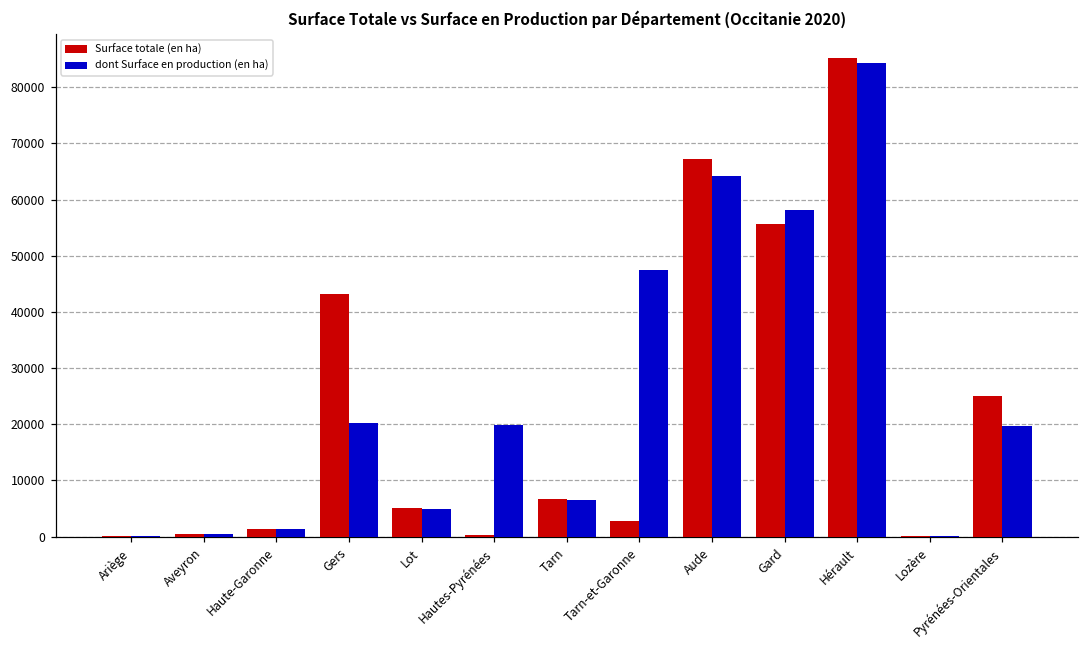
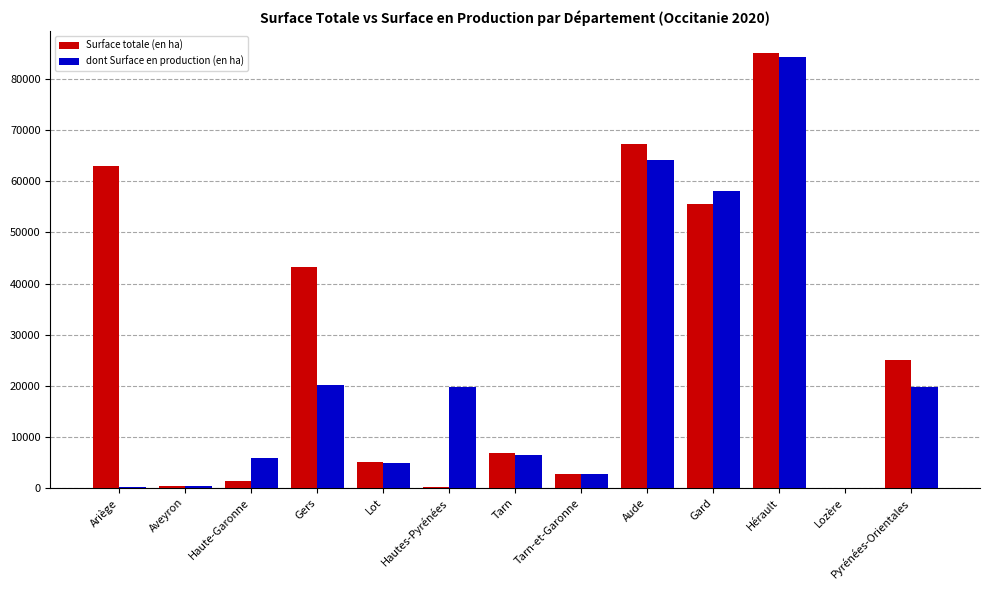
Surface totale (en ha), Ariège: 0 -> 63000
dont Surface en production (en ha), Haute-Garonne: 1000 -> 6000
dont Surface en production (en ha), Tarn-et-Garonne: 48000 -> 3000
